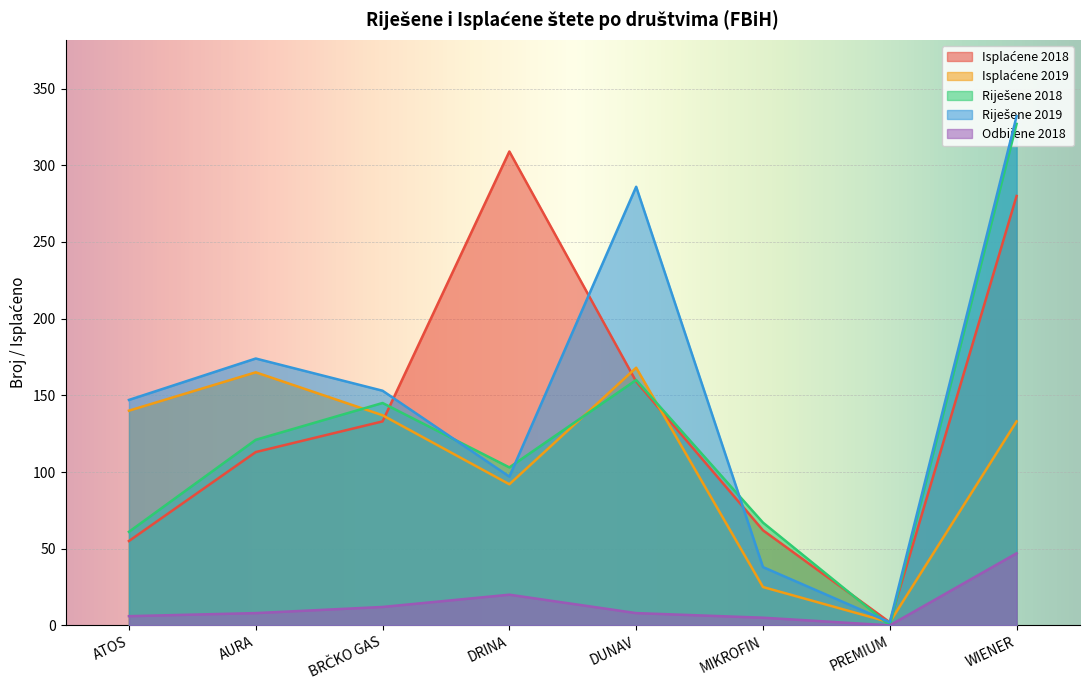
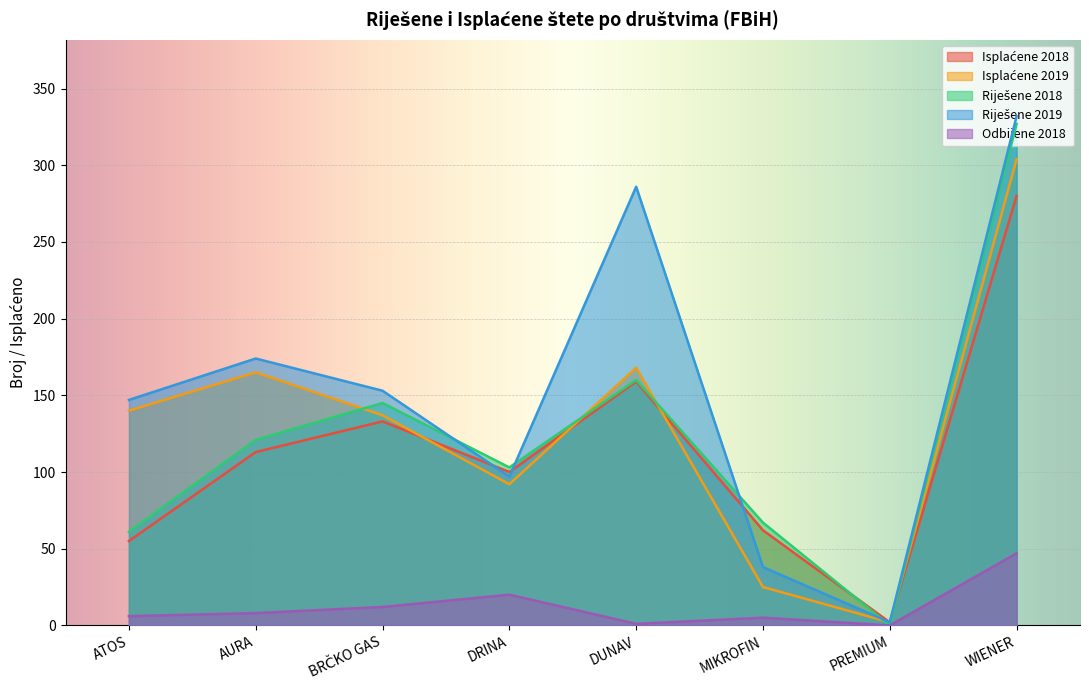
Isplaćene 2018, DRINA: 309 -> 100
Odbijene 2018, DUNAV: 8 -> 1
Isplaćene 2019, WIENER: 133 -> 304
